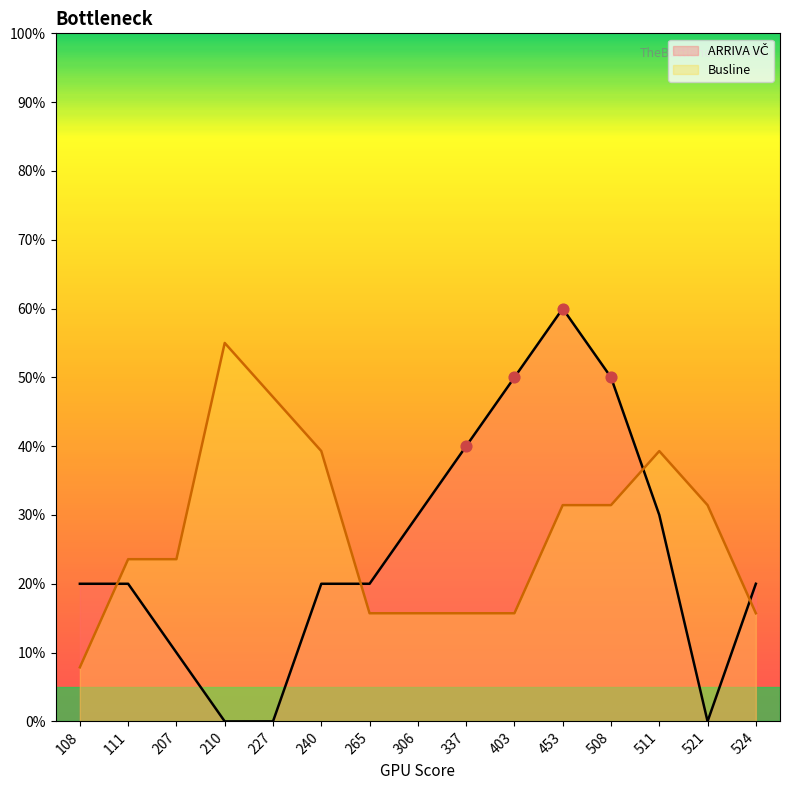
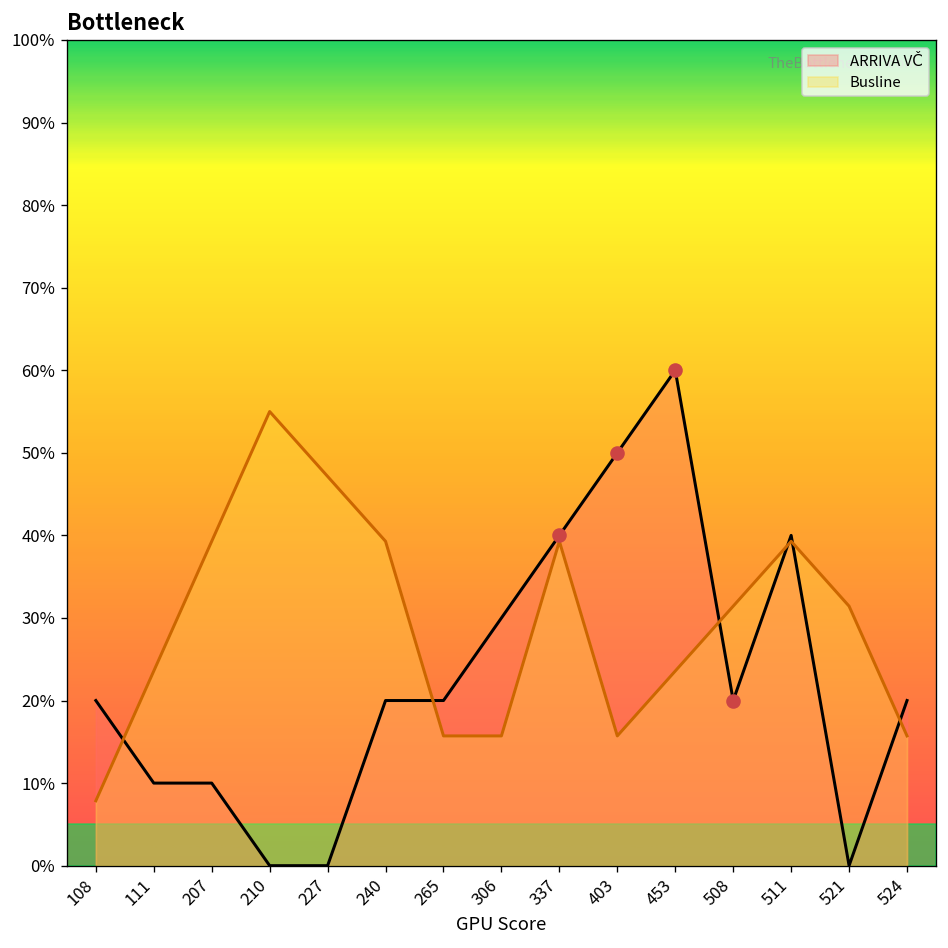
ARRIVA VČ, 111: 20% -> 10%
Busline, 207: 24% -> 39%
Busline, 337: 16% -> 39%
Busline, 453: 31% -> 24%
ARRIVA VČ, 508: 50% -> 20%
ARRIVA VČ, 511: 30% -> 40%
